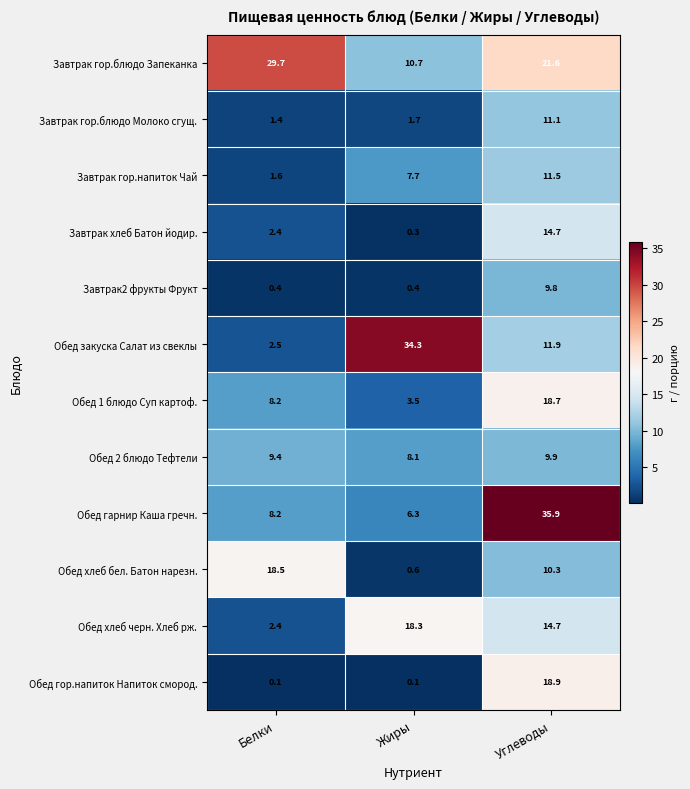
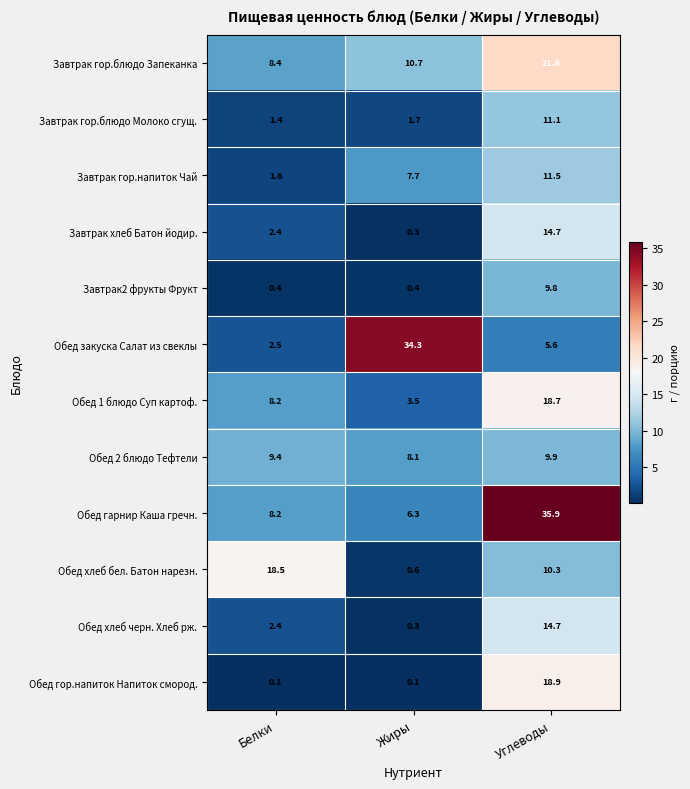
Завтрак гор.блюдо Запеканка, Белки: 29.7 -> 8.4
Обед закуска Салат из свеклы, Углеводы: 11.9 -> 5.6
Обед хлеб черн. Хлеб рж., Жиры: 18.3 -> 0.3
